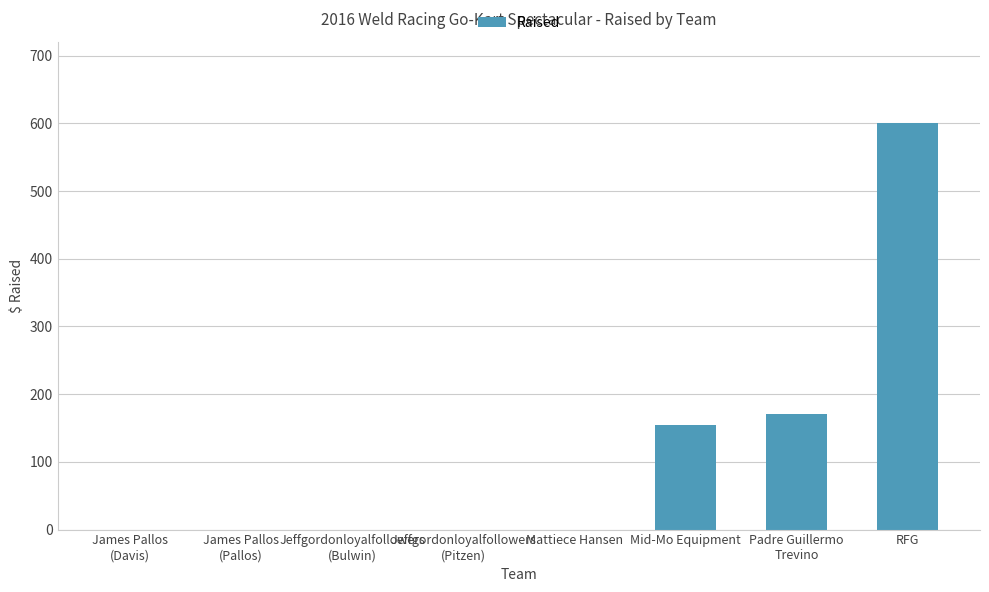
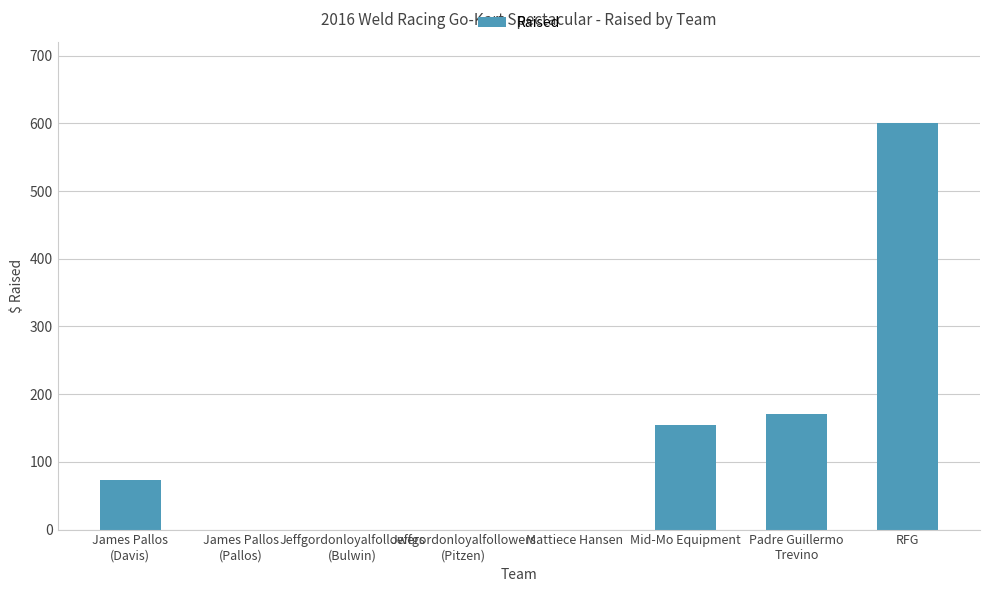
James Pallos (Davis): 0 -> 70
